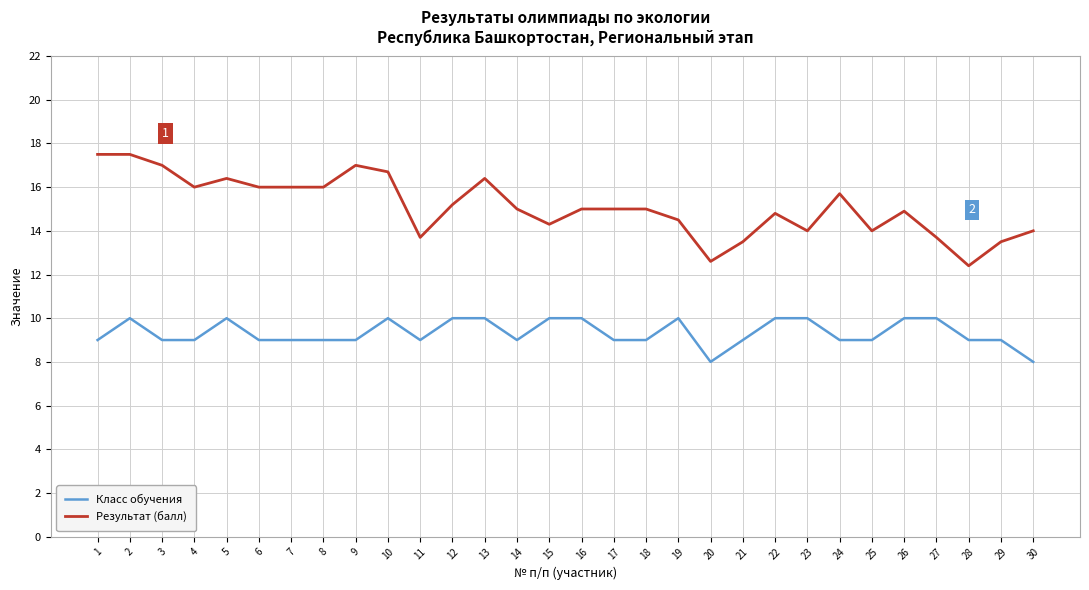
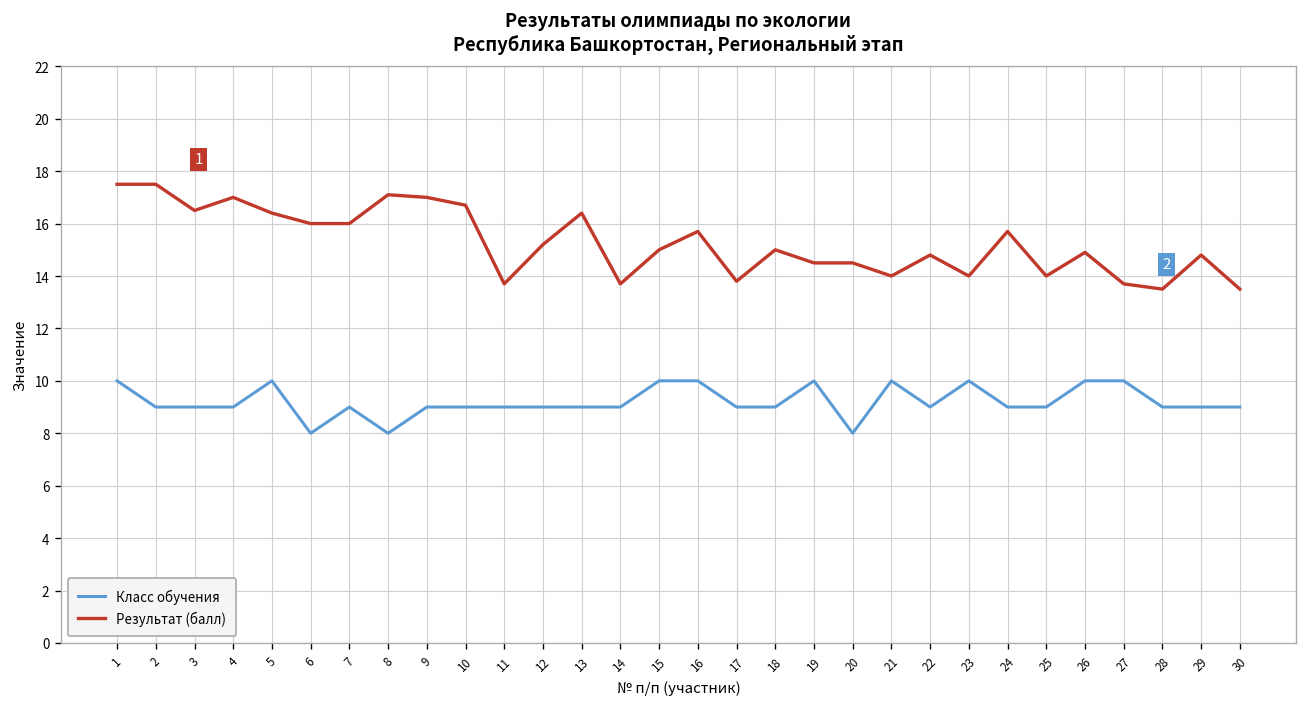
Класс обучения, 1: 9 -> 10
Класс обучения, 2: 10 -> 9
Результат (балл), 3: 17.0 -> 16.5
Результат (балл), 4: 16 -> 17
Класс обучения, 6: 9 -> 8
Класс обучения, 8: 9 -> 8
Результат (балл), 8: 16.0 -> 17.1
Класс обучения, 10: 10 -> 9
Класс обучения, 12: 10 -> 9
Класс обучения, 13: 10 -> 9
Результат (балл), 14: 15.0 -> 13.7
Результат (балл), 15: 14.3 -> 15.0
Результат (балл), 16: 15.0 -> 15.7
Результат (балл), 17: 15.0 -> 13.8
Результат (балл), 20: 12.6 -> 14.5
Класс обучения, 21: 9 -> 10
Результат (балл), 21: 13.5 -> 14.0
Класс обучения, 22: 10 -> 9
Результат (балл), 28: 12.4 -> 13.5
Результат (балл), 29: 13.5 -> 14.8
Класс обучения, 30: 8 -> 9
Результат (балл), 30: 14.0 -> 13.5
